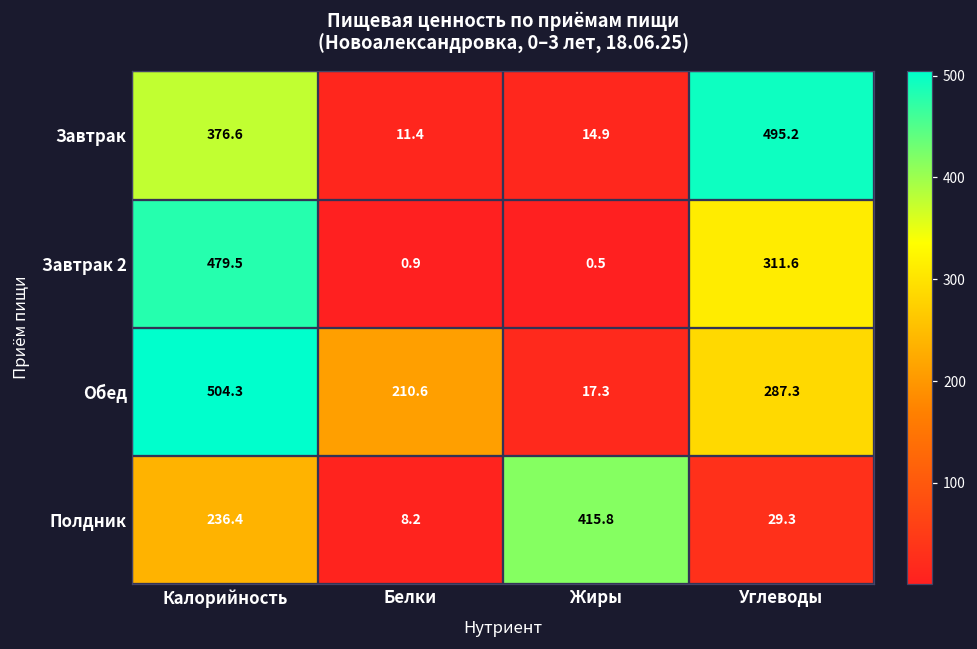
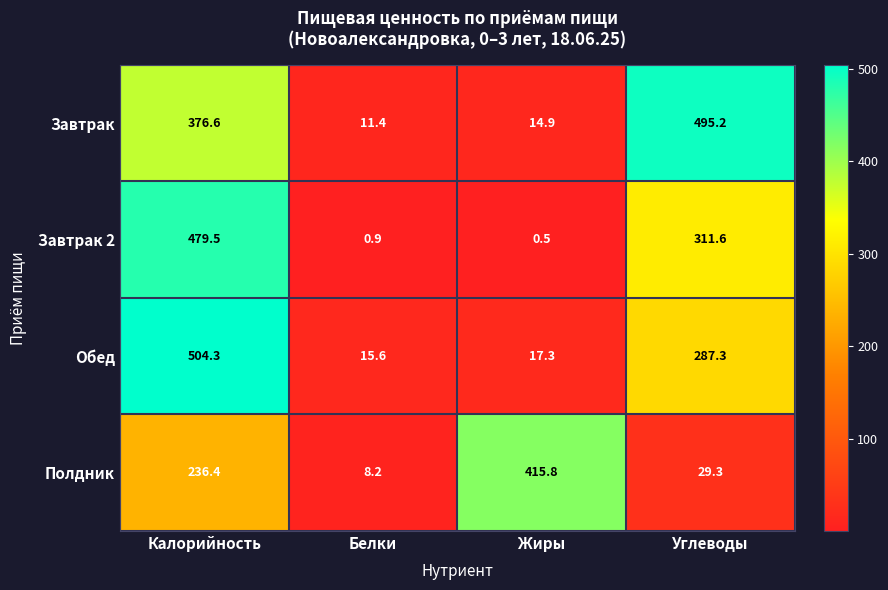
Обед, Белки: 210.6 -> 15.6
